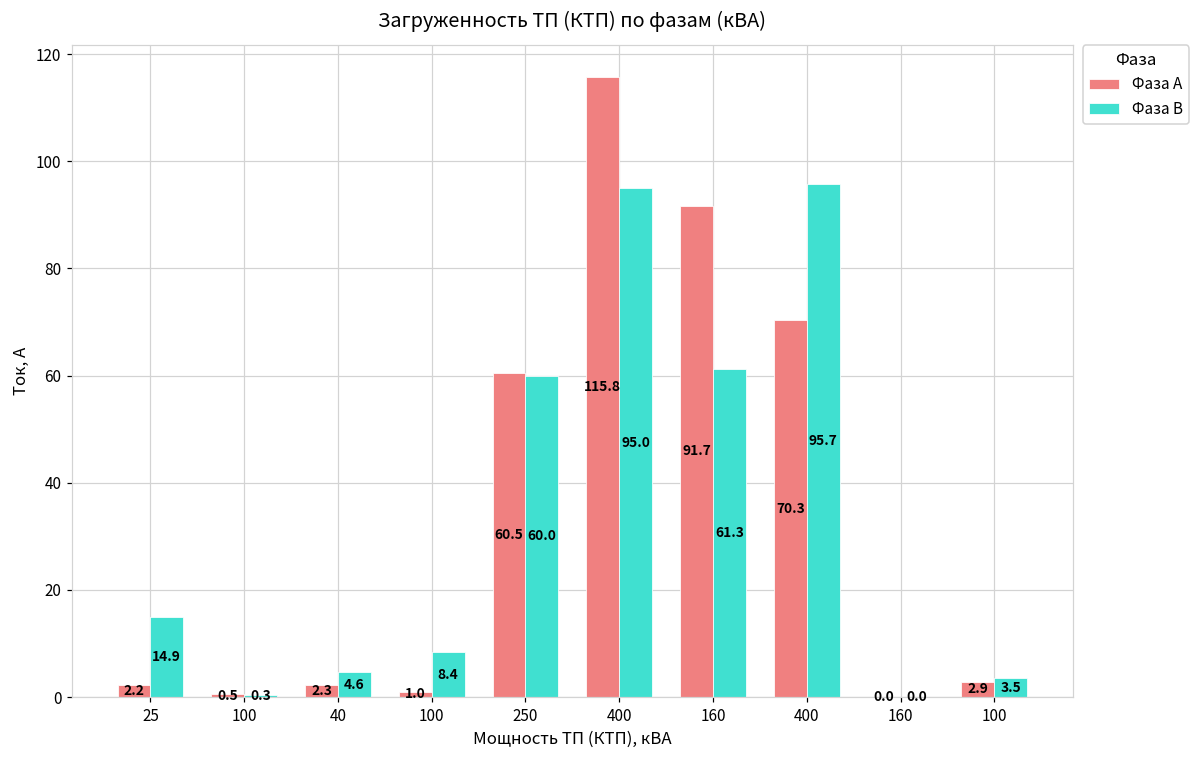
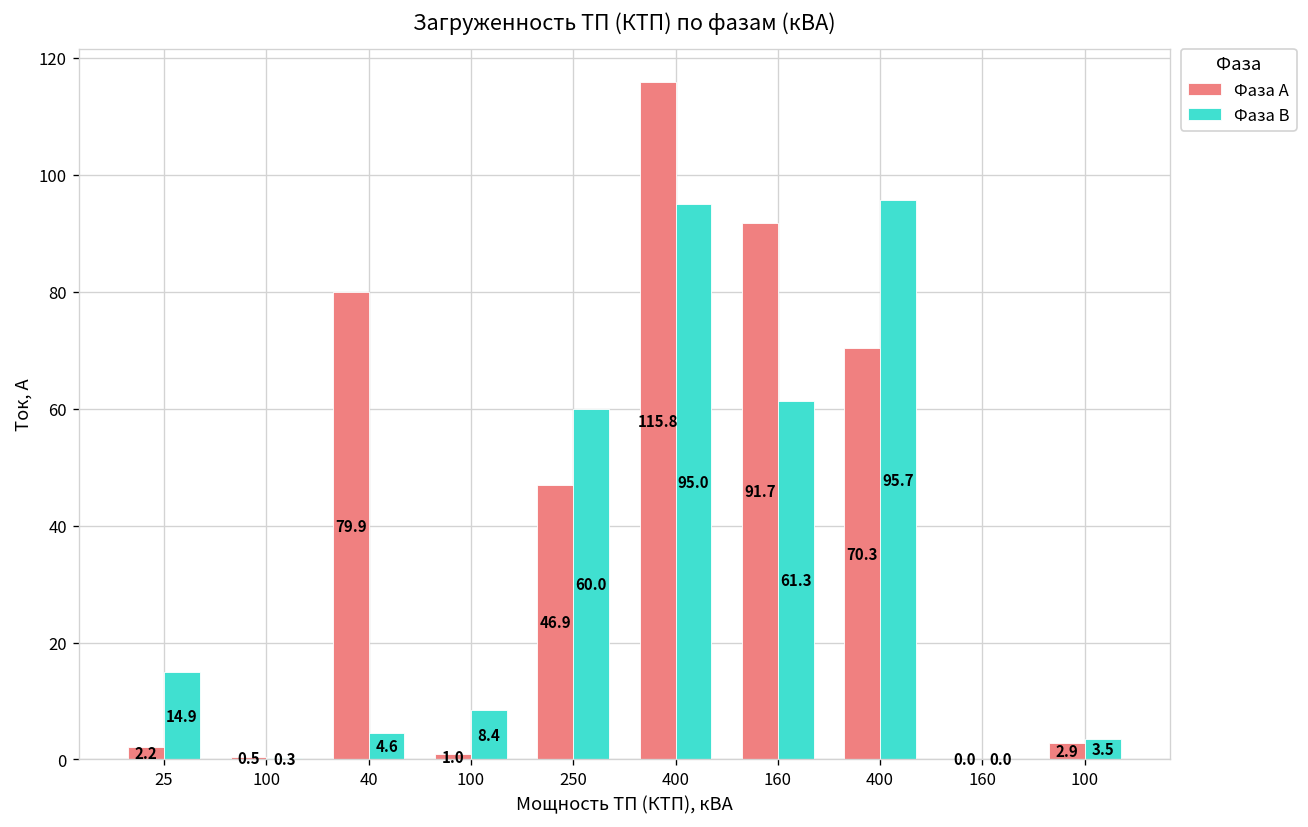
Фаза А, 40: 2.3 -> 79.9
Фаза А, 250: 60.5 -> 46.9
